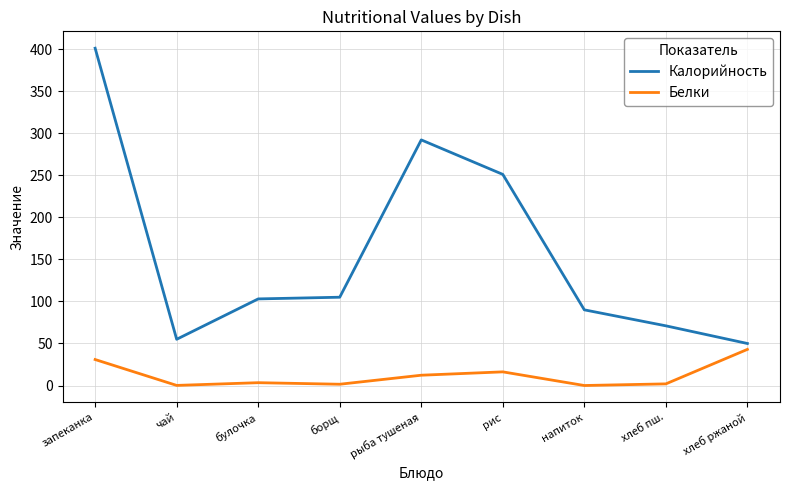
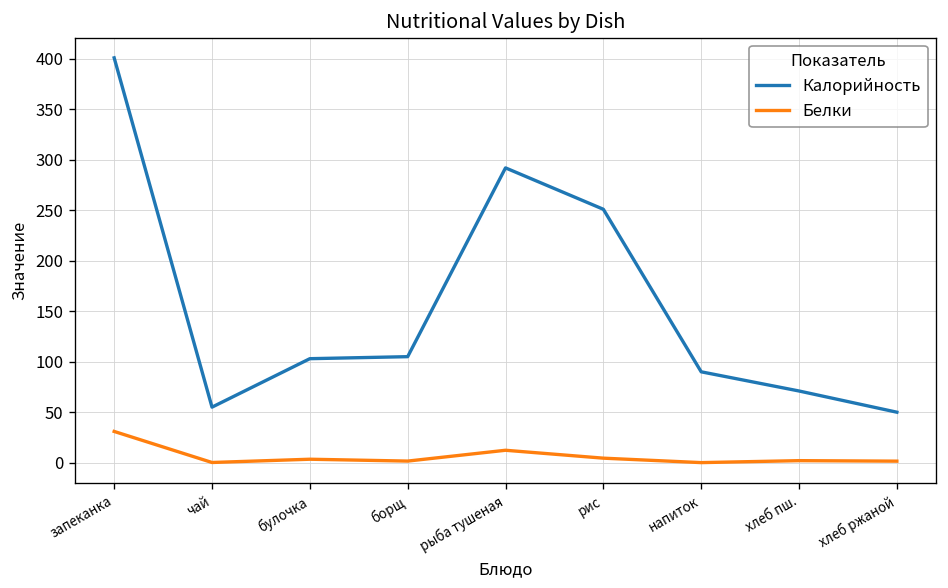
Белки, рис: 20 -> 0
Белки, хлеб ржаной: 40 -> 0
